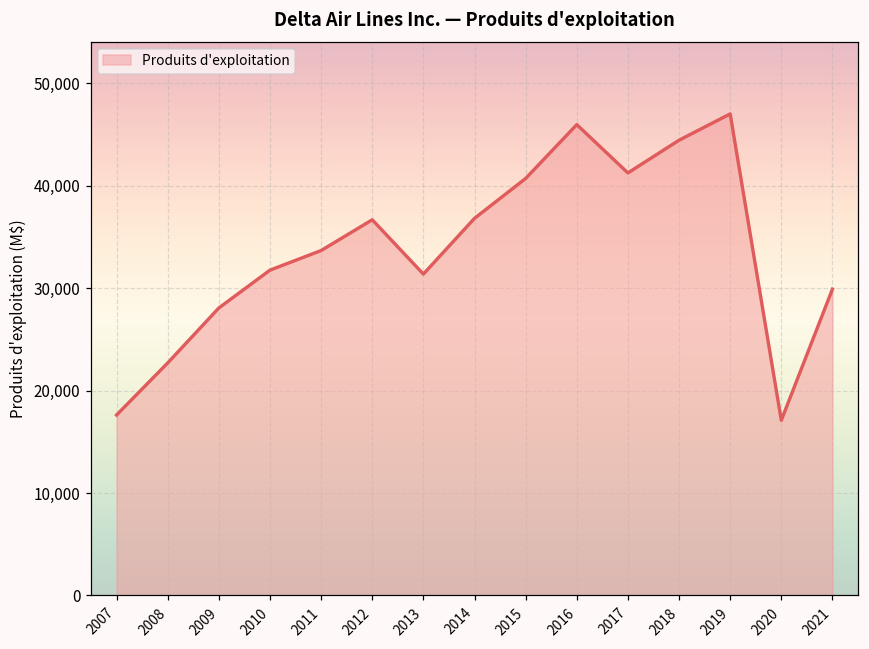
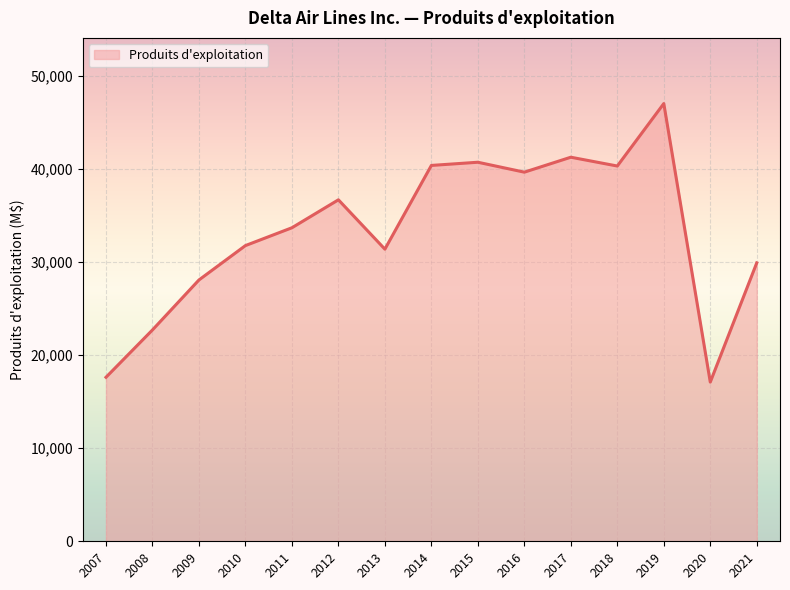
2014: 37,000 -> 40,000
2016: 46,000 -> 40,000
2018: 44,000 -> 40,000
